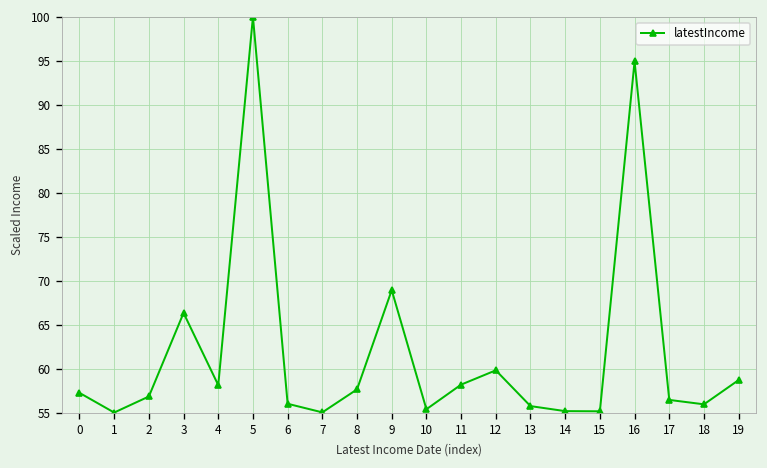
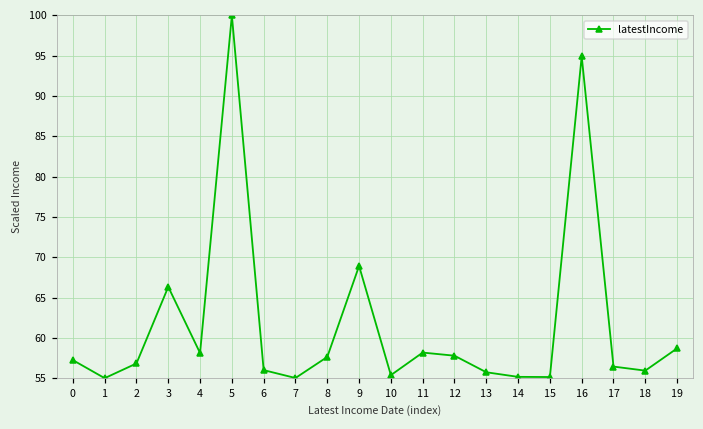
12: 60 -> 58
